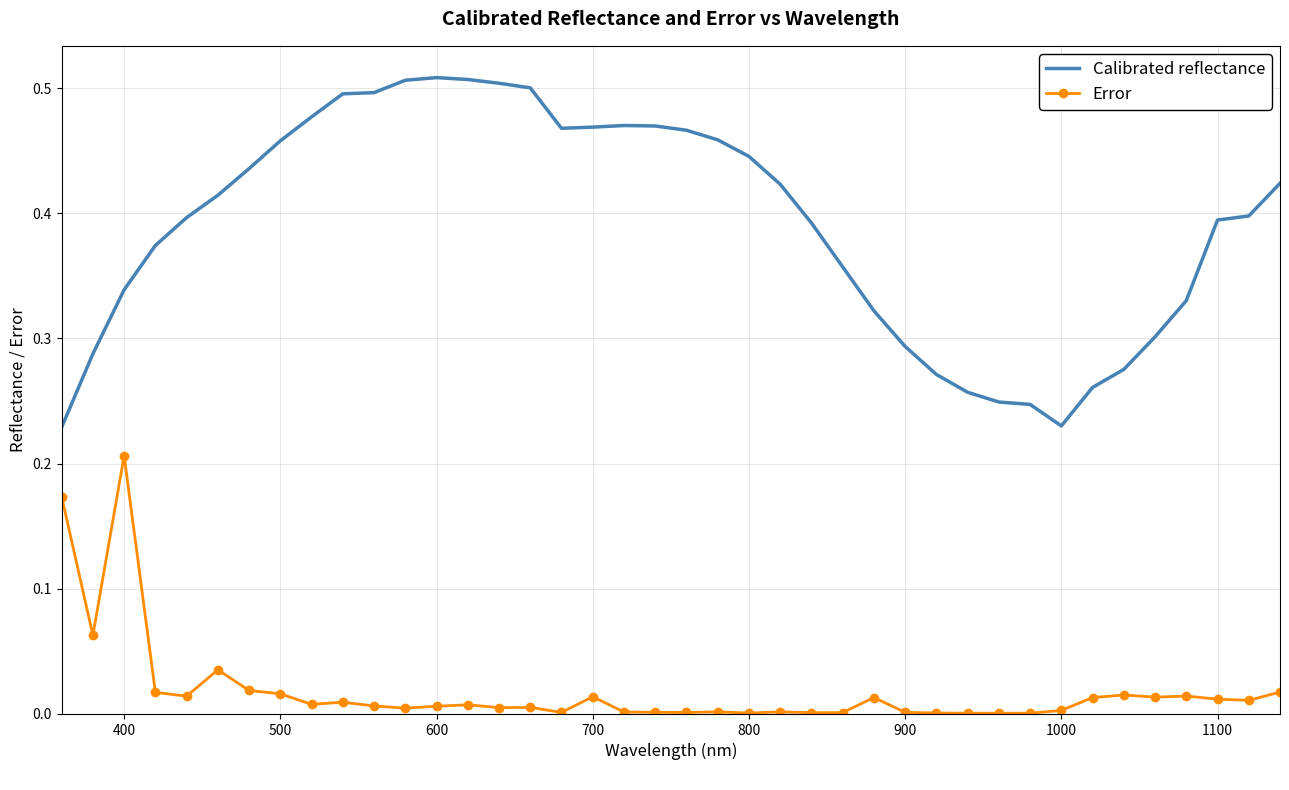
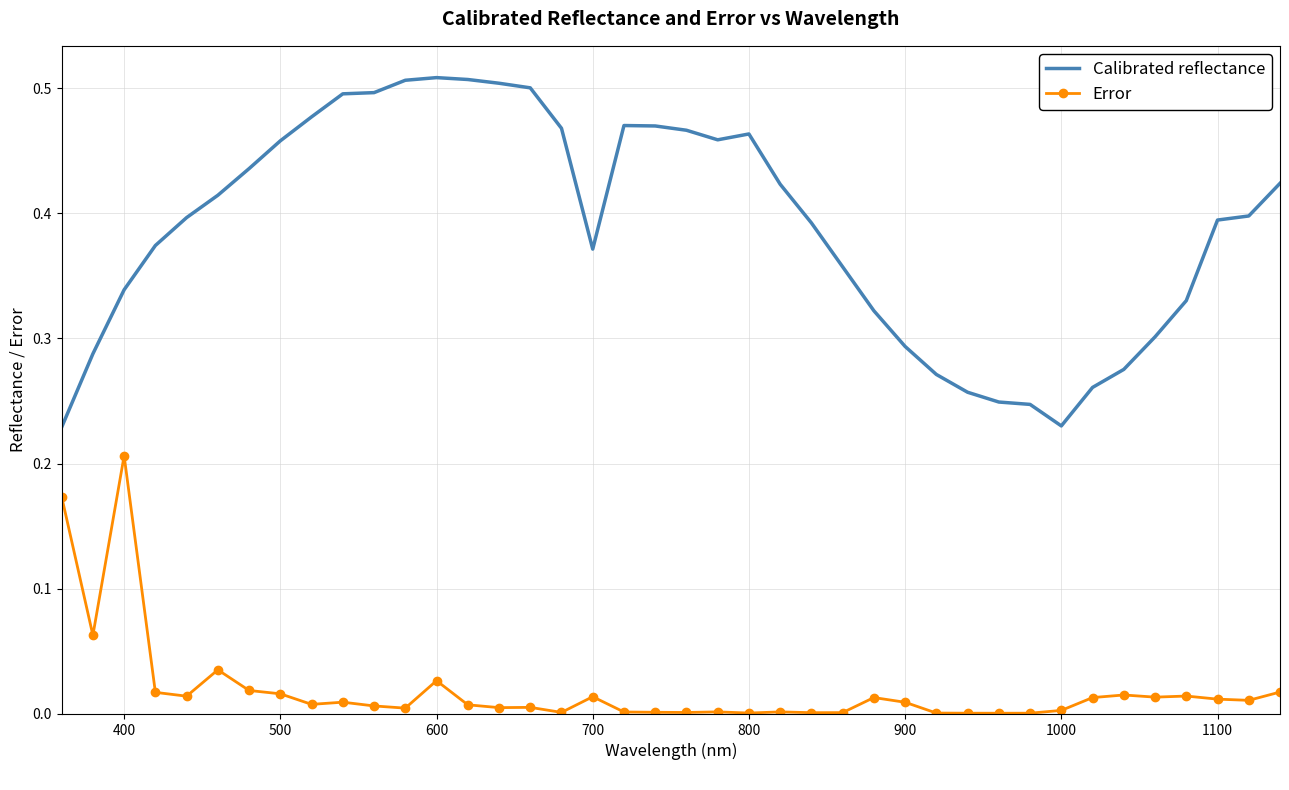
Error, 600: 0.006 -> 0.027
Calibrated reflectance, 700: 0.469 -> 0.371
Calibrated reflectance, 800: 0.445 -> 0.463
Error, 900: 0.001 -> 0.009
